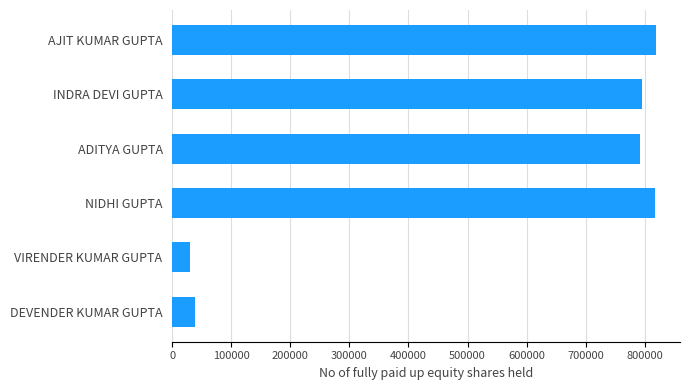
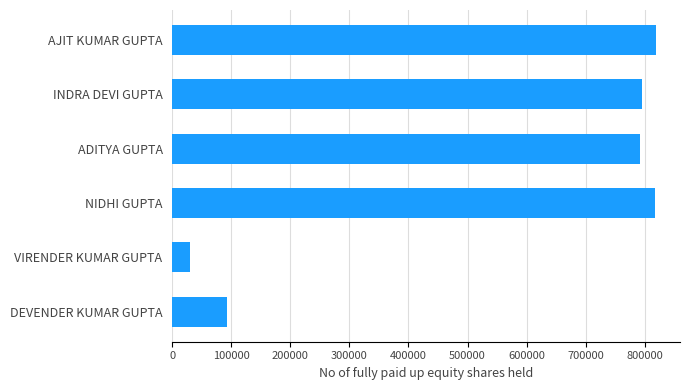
DEVENDER KUMAR GUPTA: 40000 -> 90000
